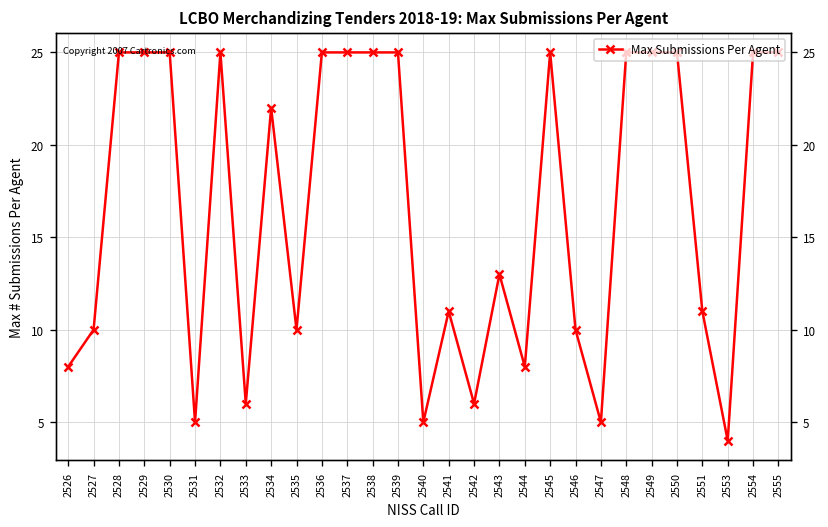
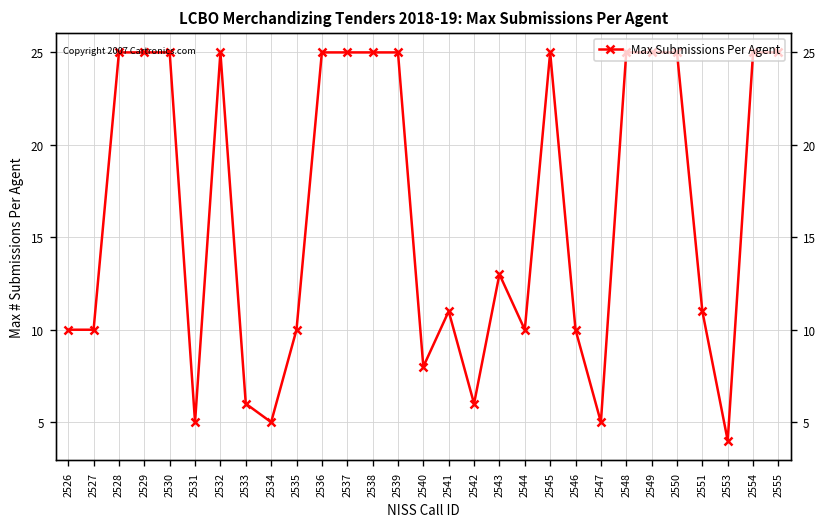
2526: 8 -> 10
2534: 22 -> 5
2540: 5 -> 8
2544: 8 -> 10
